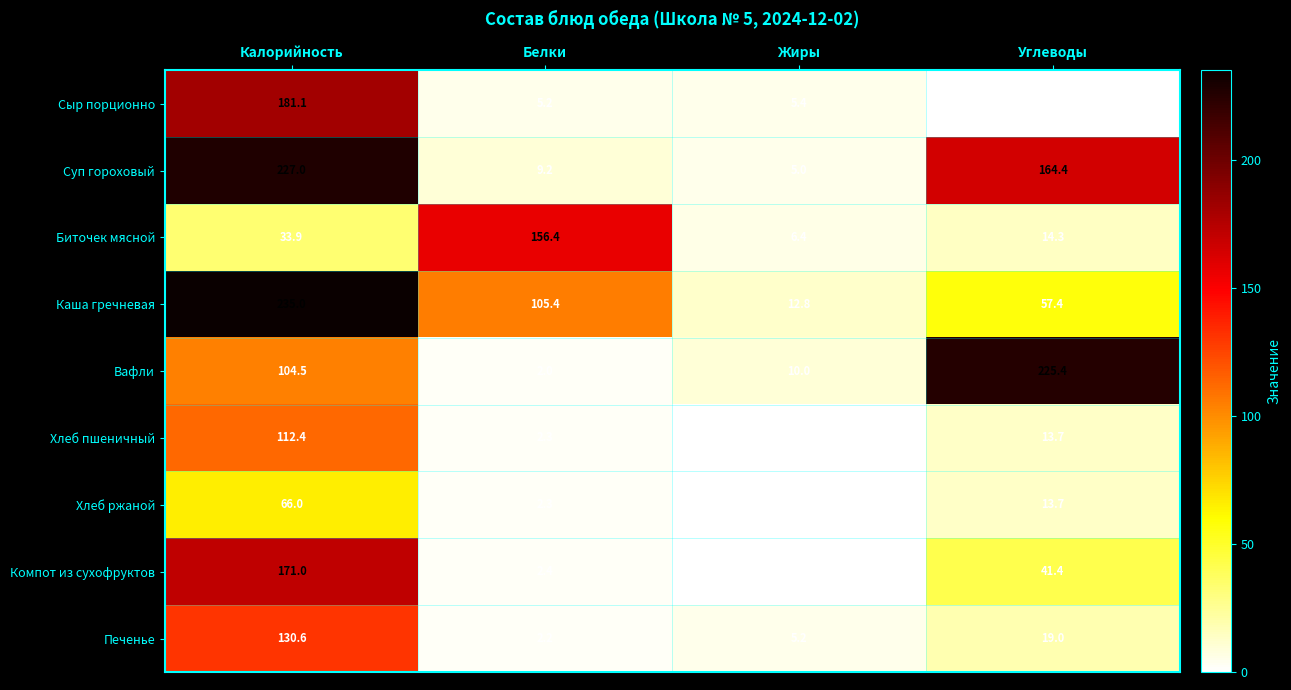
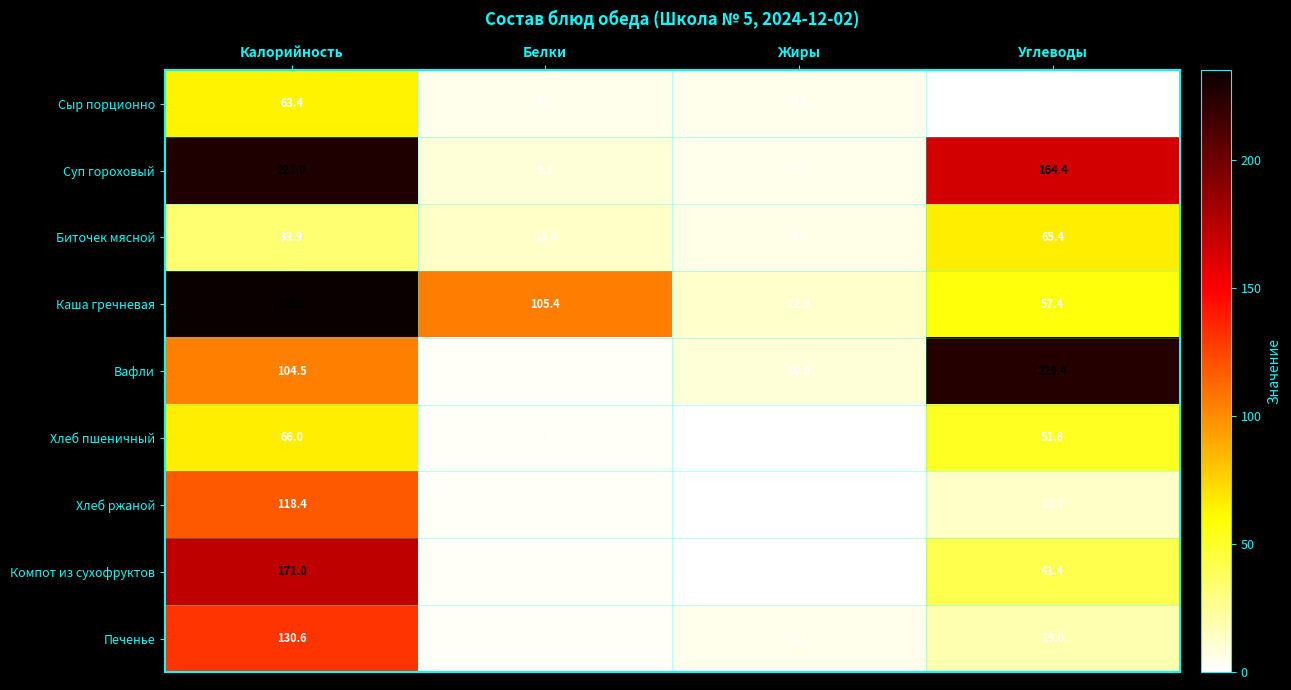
Сыр порционно, Калорийность: 181.1 -> 63.4
Биточек мясной, Белки: 156.4 -> 13.4
Биточек мясной, Углеводы: 14.3 -> 65.4
Хлеб пшеничный, Калорийность: 112.4 -> 66.0
Хлеб пшеничный, Углеводы: 13.7 -> 51.6
Хлеб ржаной, Калорийность: 66.0 -> 118.4
